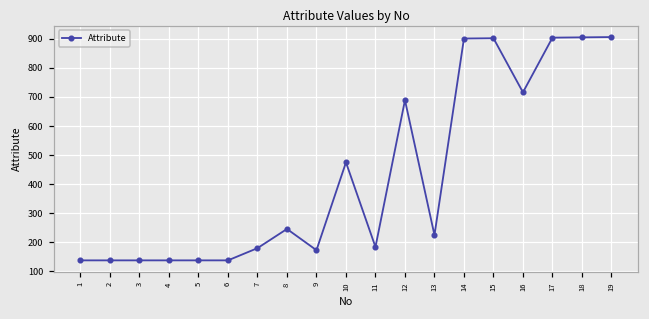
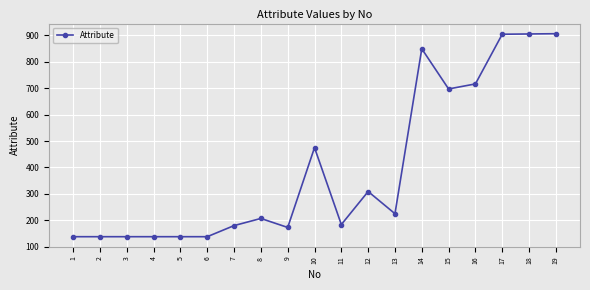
8: 250 -> 210
12: 690 -> 310
14: 900 -> 850
15: 900 -> 700
